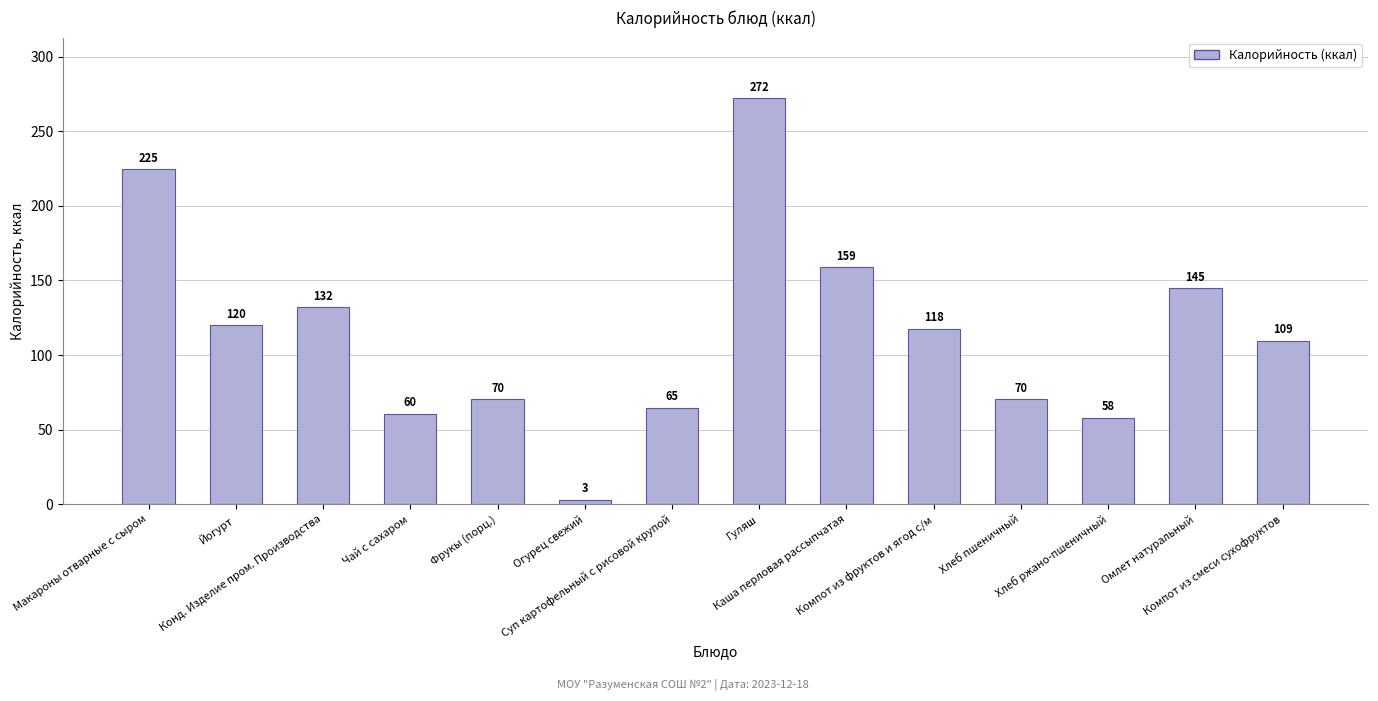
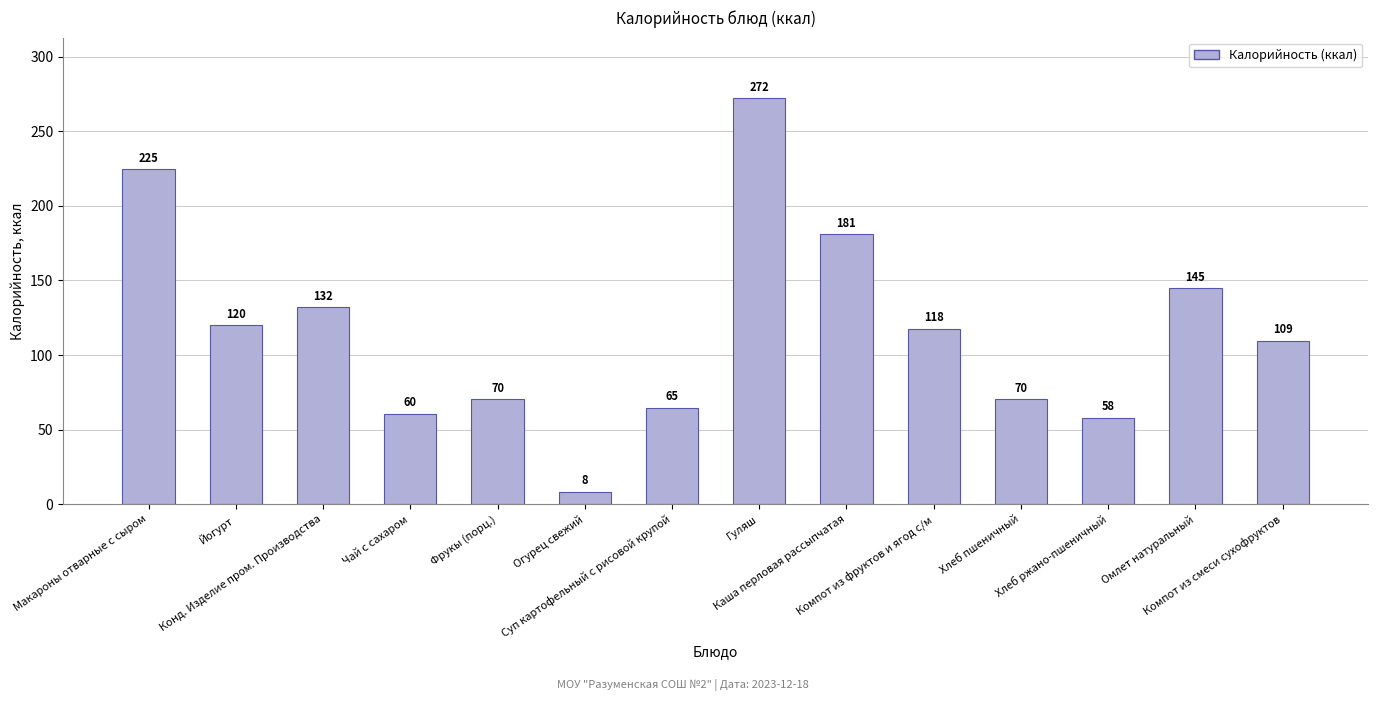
Огурец свежий: 3 -> 8
Каша перловая рассыпчатая: 159 -> 181
